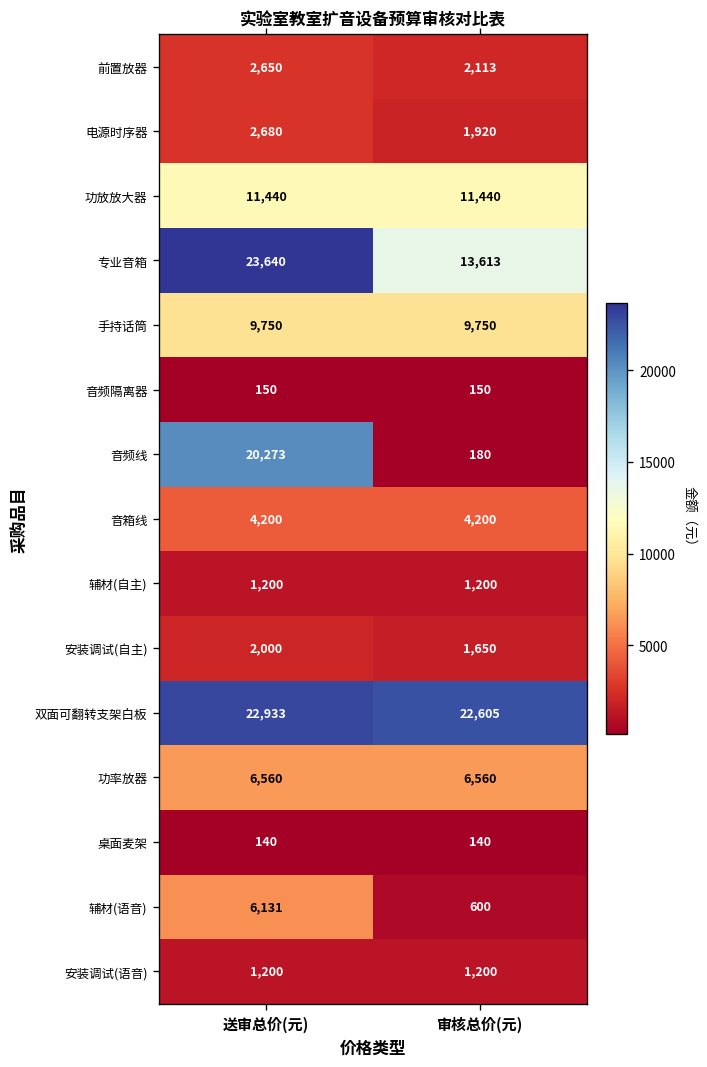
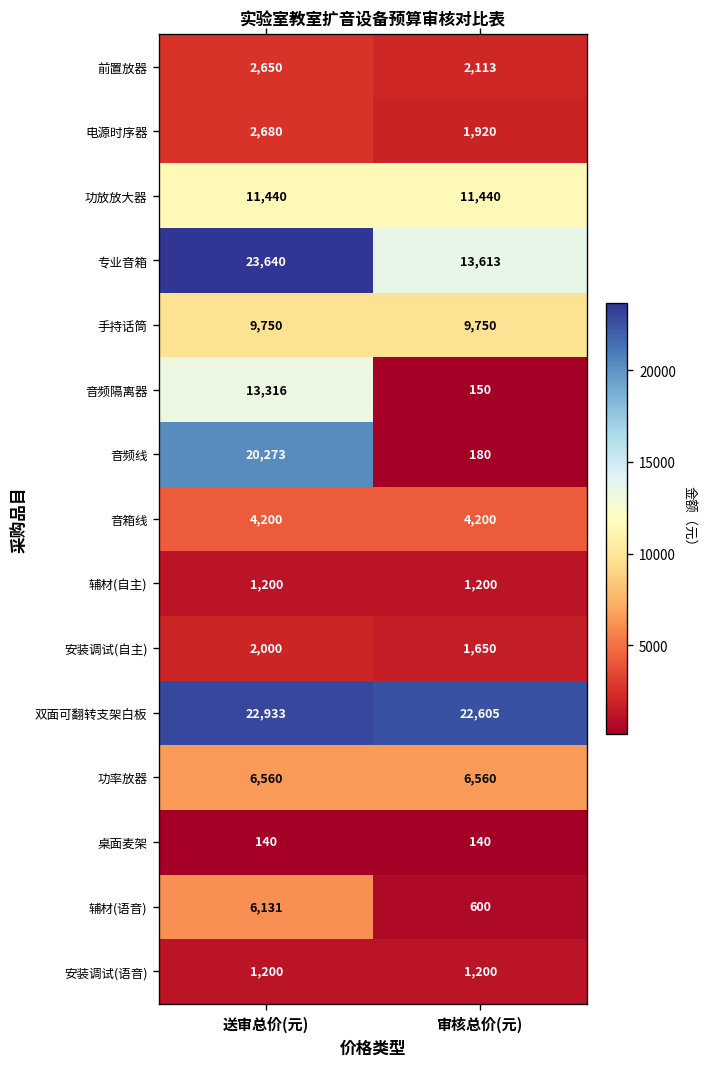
音频隔离器, 送审总价(元): 150 -> 13,316
